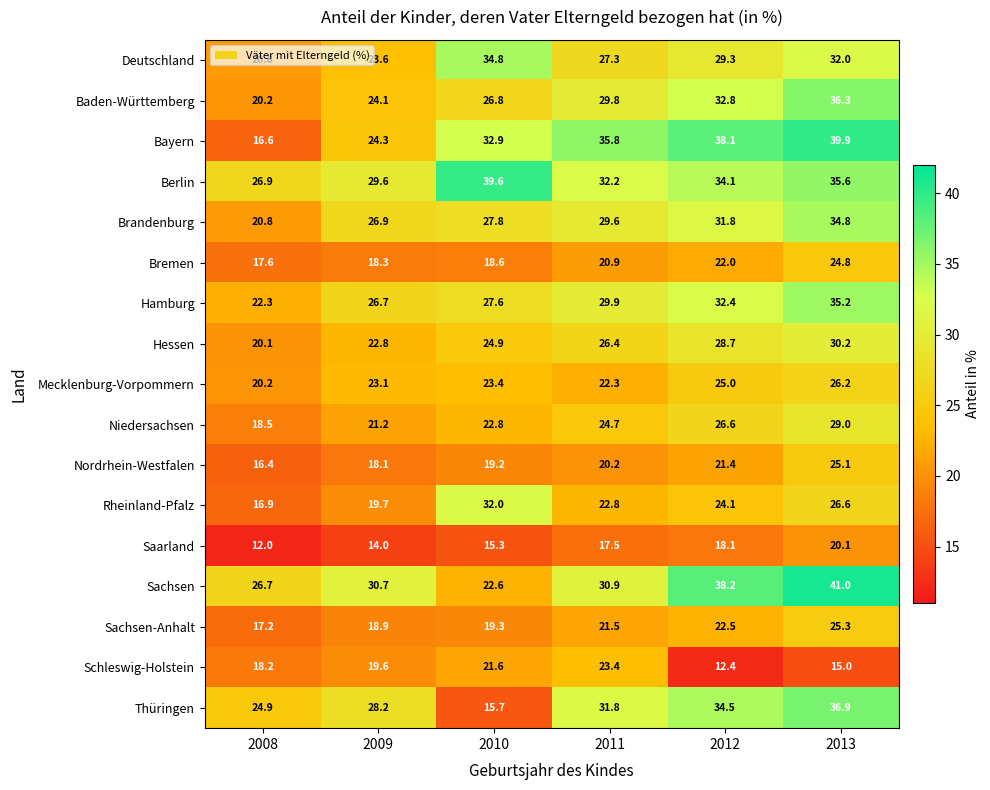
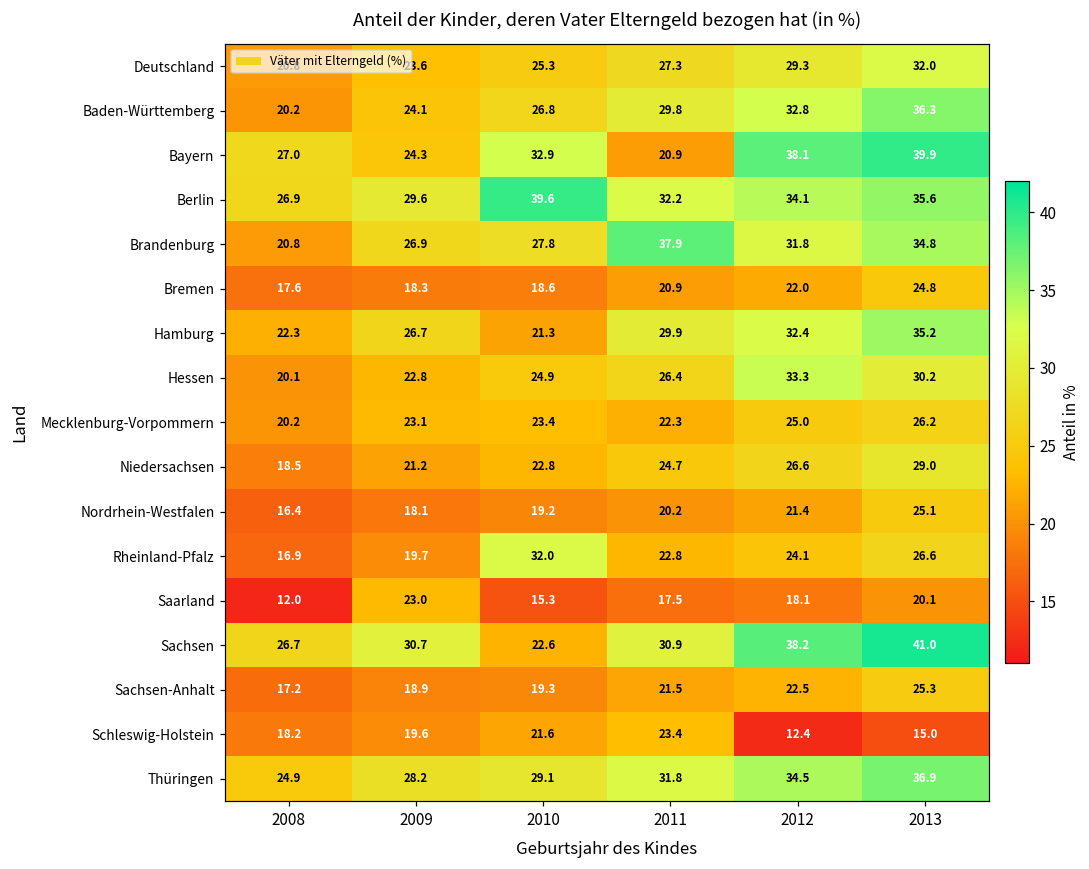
Deutschland, 2010: 34.8 -> 25.3
Bayern, 2008: 16.6 -> 27.0
Bayern, 2011: 35.8 -> 20.9
Brandenburg, 2011: 29.6 -> 37.9
Hamburg, 2010: 27.6 -> 21.3
Hessen, 2012: 28.7 -> 33.3
Saarland, 2009: 14.0 -> 23.0
Thüringen, 2010: 15.7 -> 29.1
